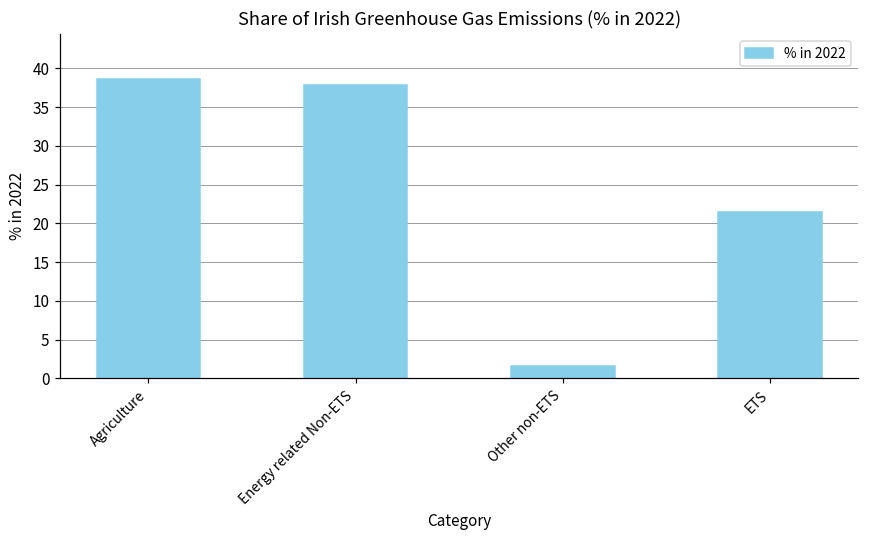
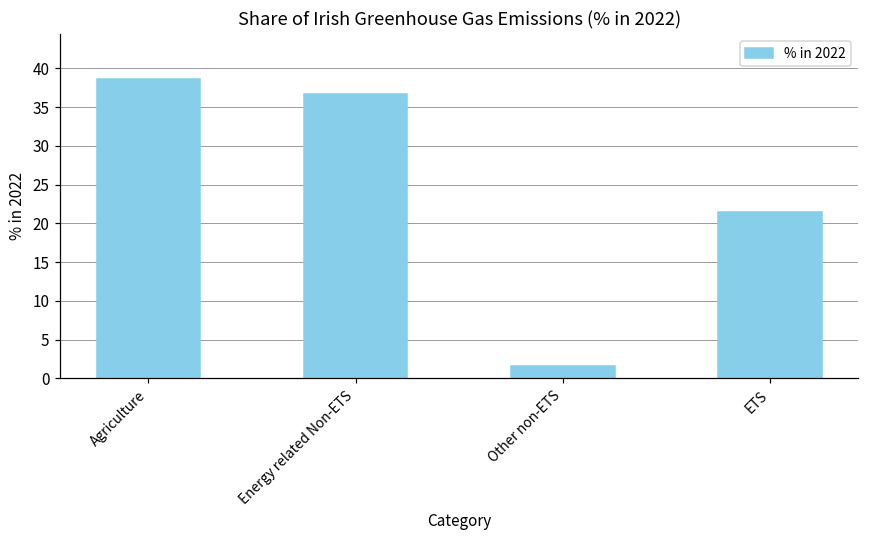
Energy related Non-ETS: 38 -> 37
